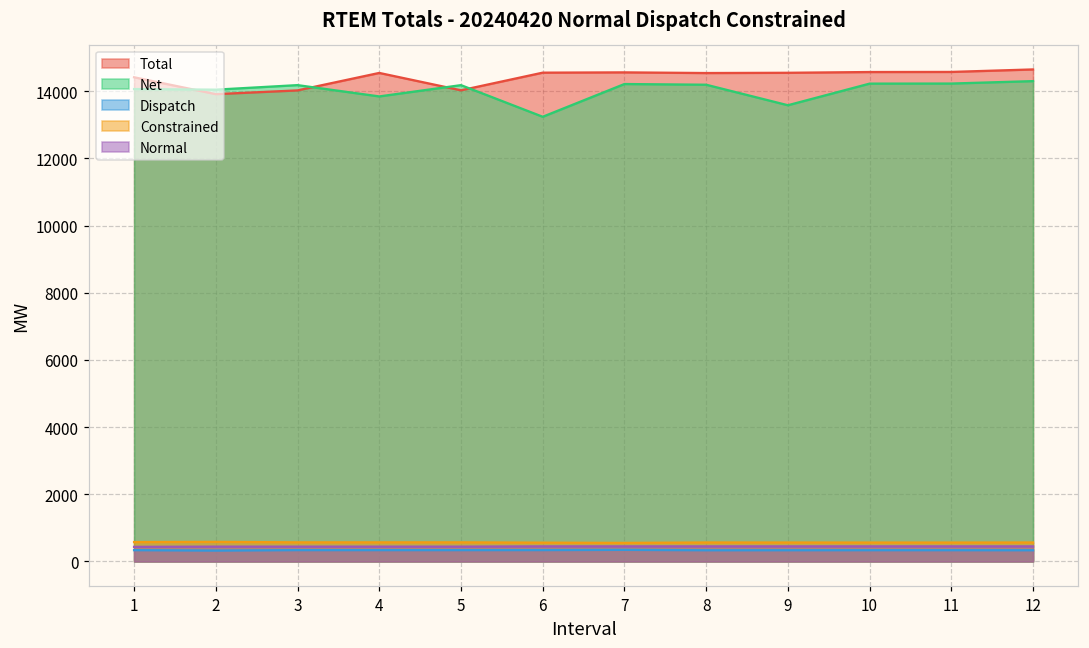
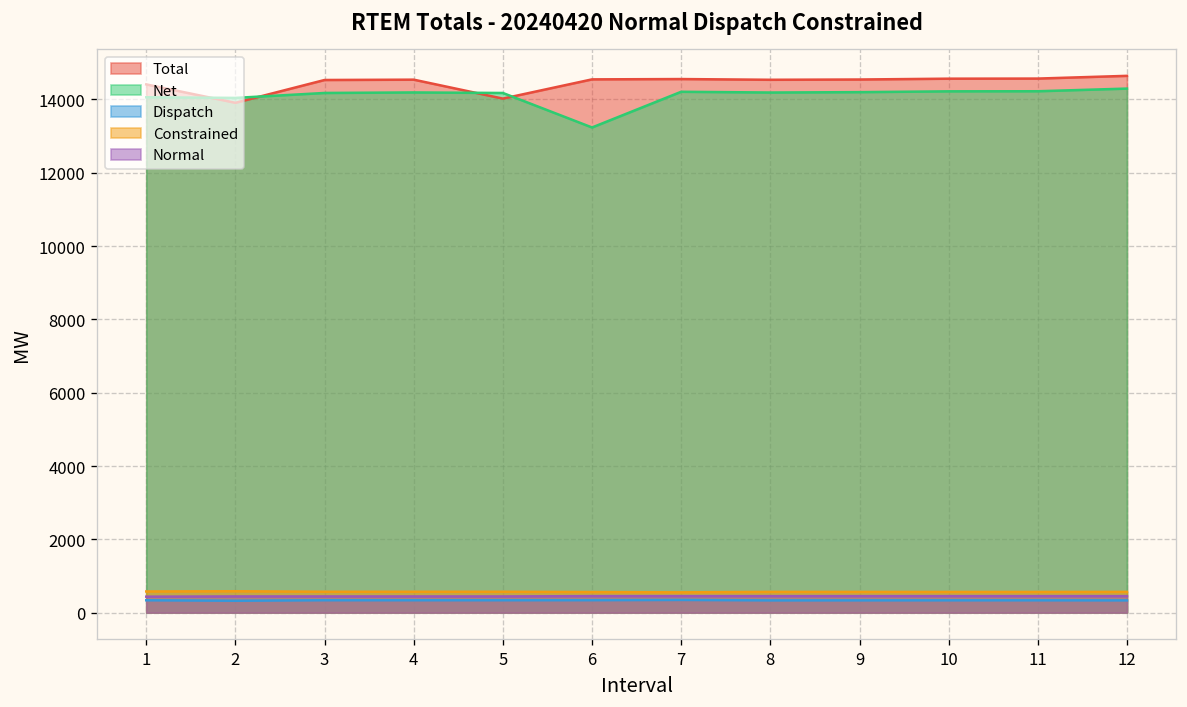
Total, 3: 14000 -> 14500
Net, 4: 13800 -> 14200
Net, 9: 13600 -> 14200
